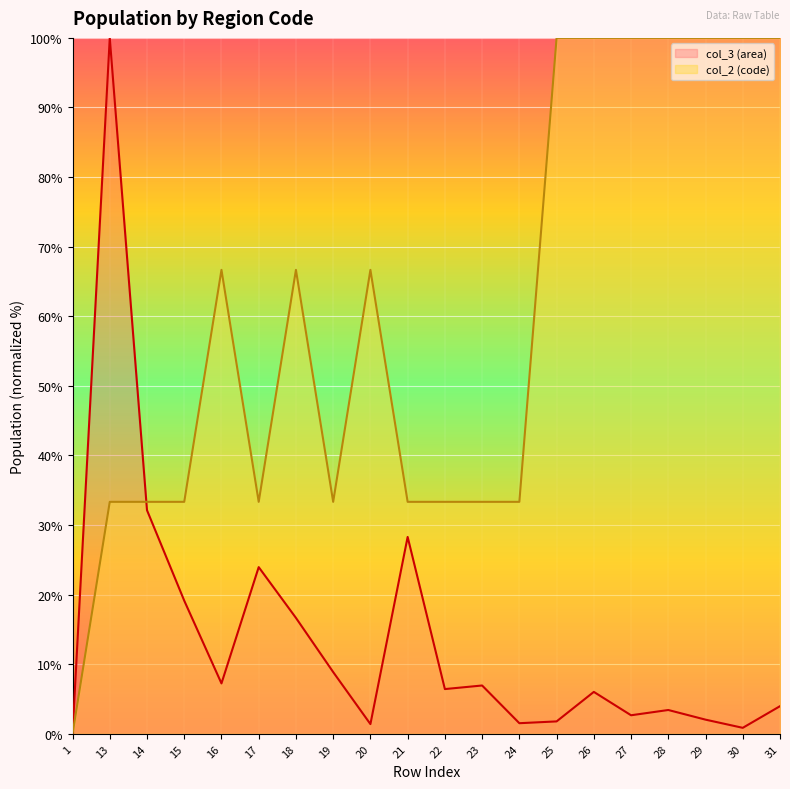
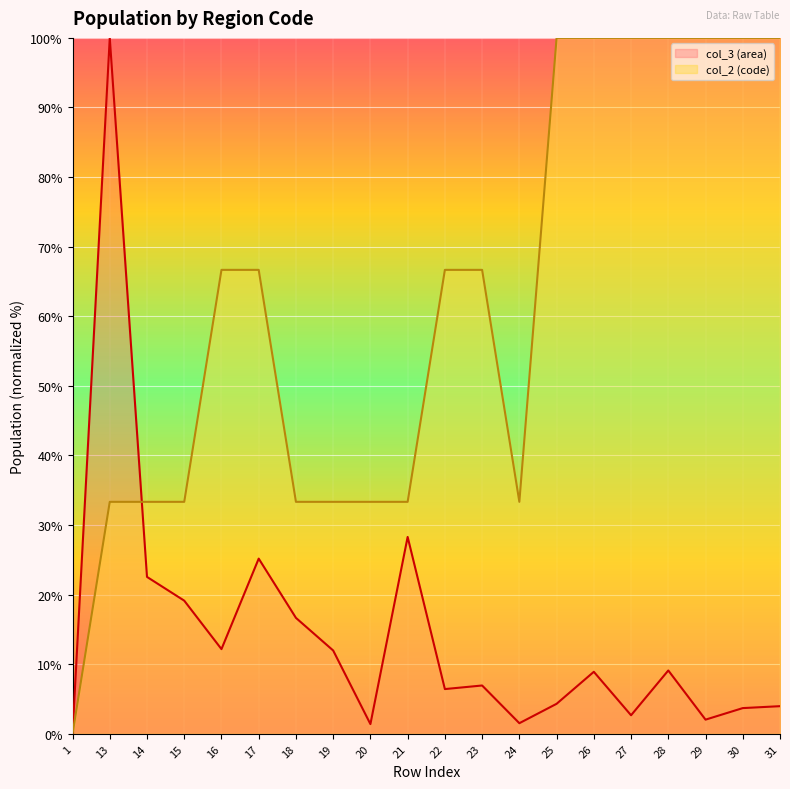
col_3 (area), 14: 32% -> 23%
col_3 (area), 16: 7% -> 12%
col_3 (area), 17: 24% -> 25%
col_2 (code), 17: 33% -> 67%
col_2 (code), 18: 67% -> 33%
col_3 (area), 19: 9% -> 12%
col_2 (code), 20: 67% -> 33%
col_2 (code), 22: 33% -> 67%
col_2 (code), 23: 33% -> 67%
col_3 (area), 25: 2% -> 4%
col_3 (area), 26: 6% -> 9%
col_3 (area), 28: 3% -> 9%
col_3 (area), 30: 1% -> 4%
